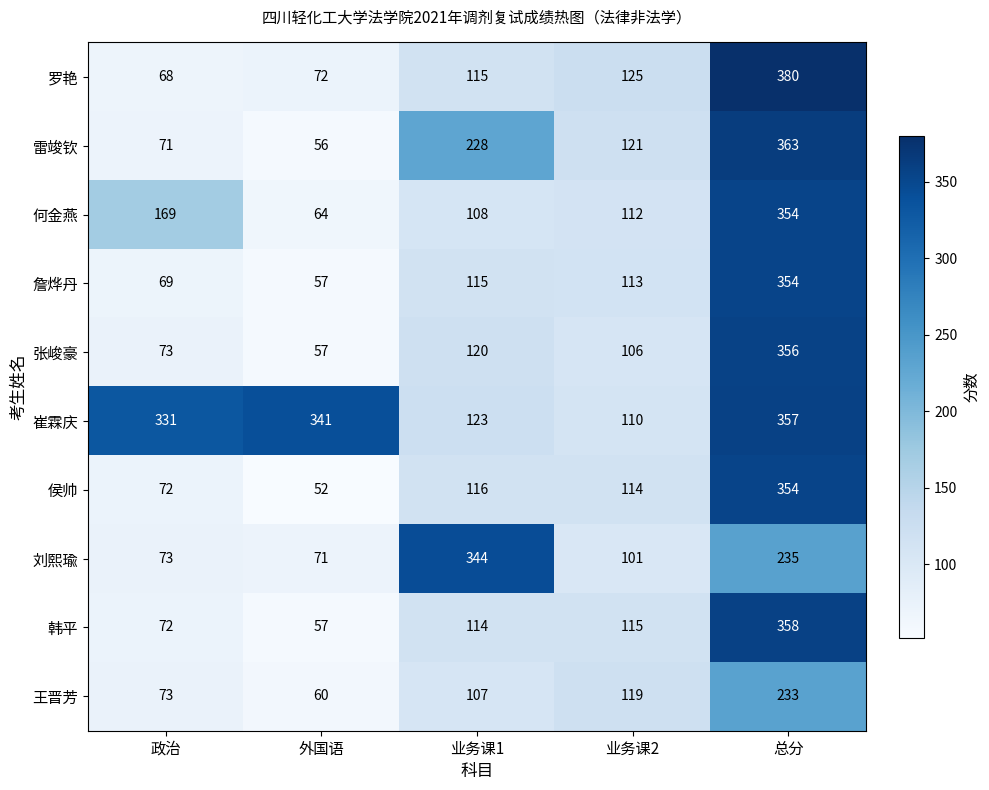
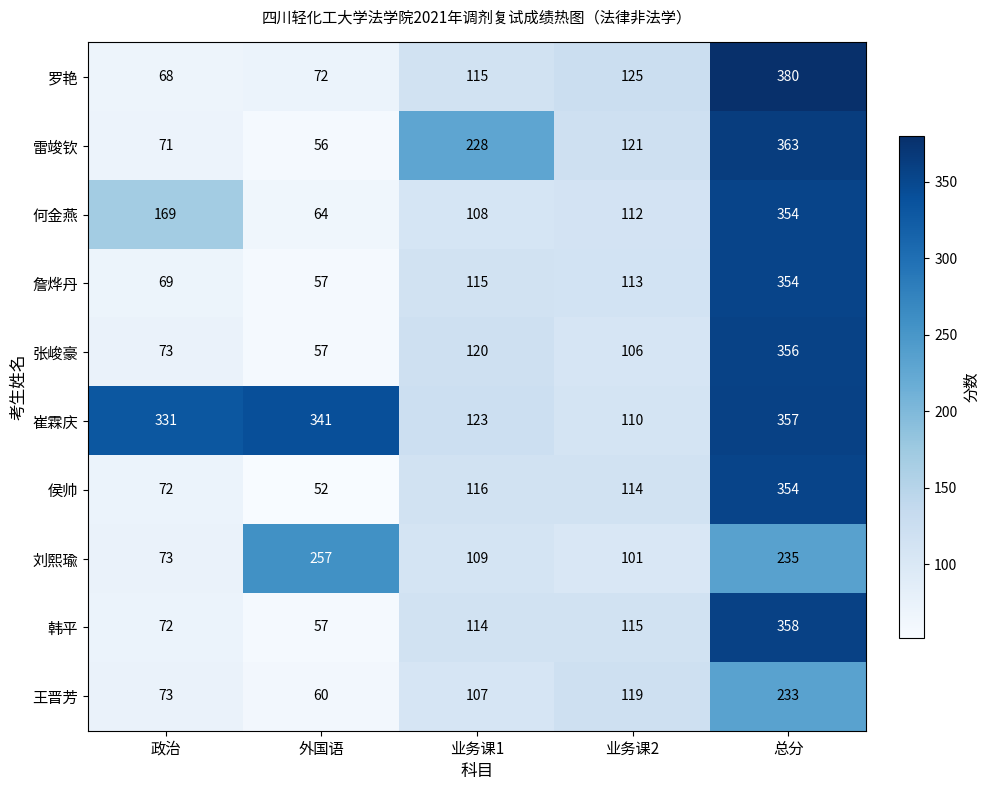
刘熙瑜, 外国语: 71 -> 257
刘熙瑜, 业务课1: 344 -> 109
